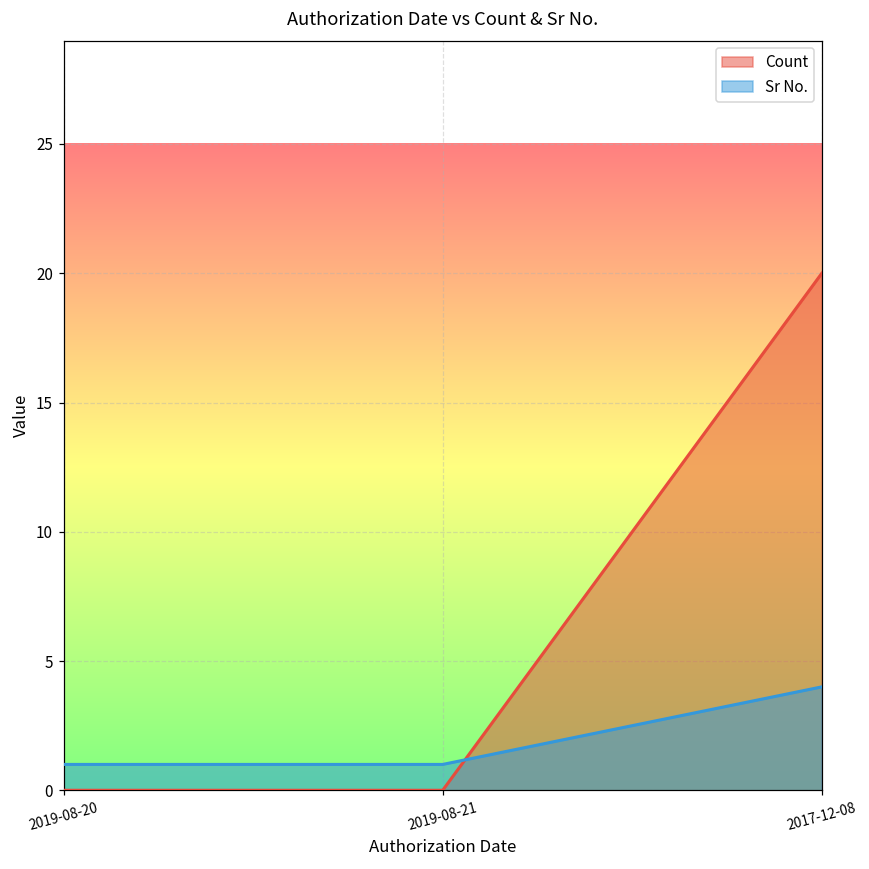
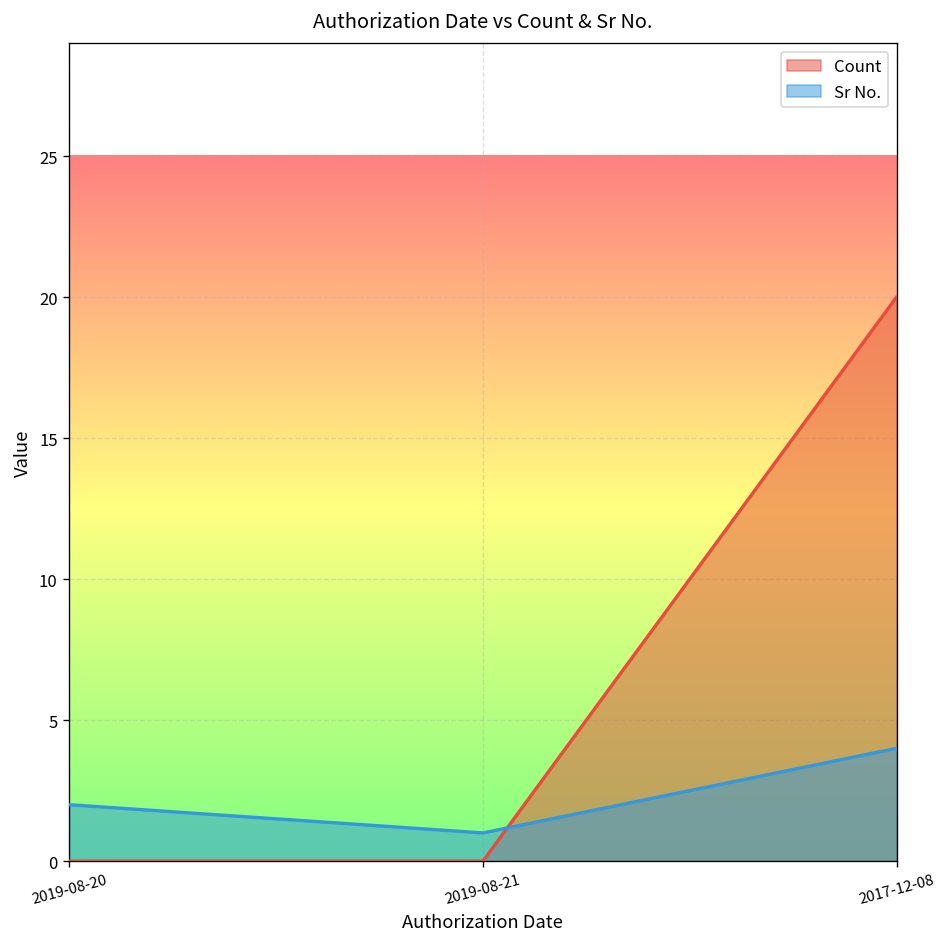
Sr No., 2019-08-20: 1 -> 2
